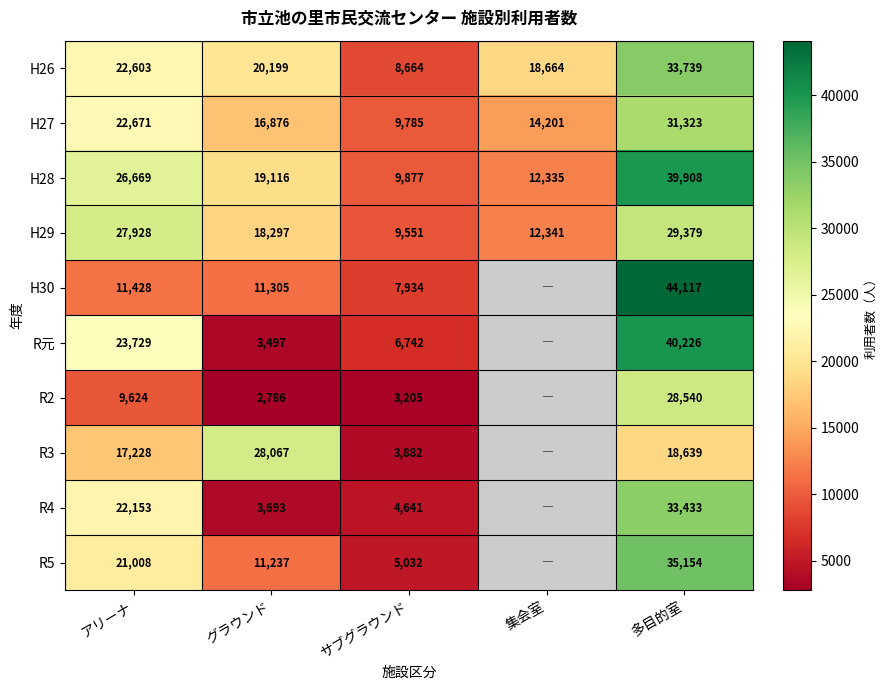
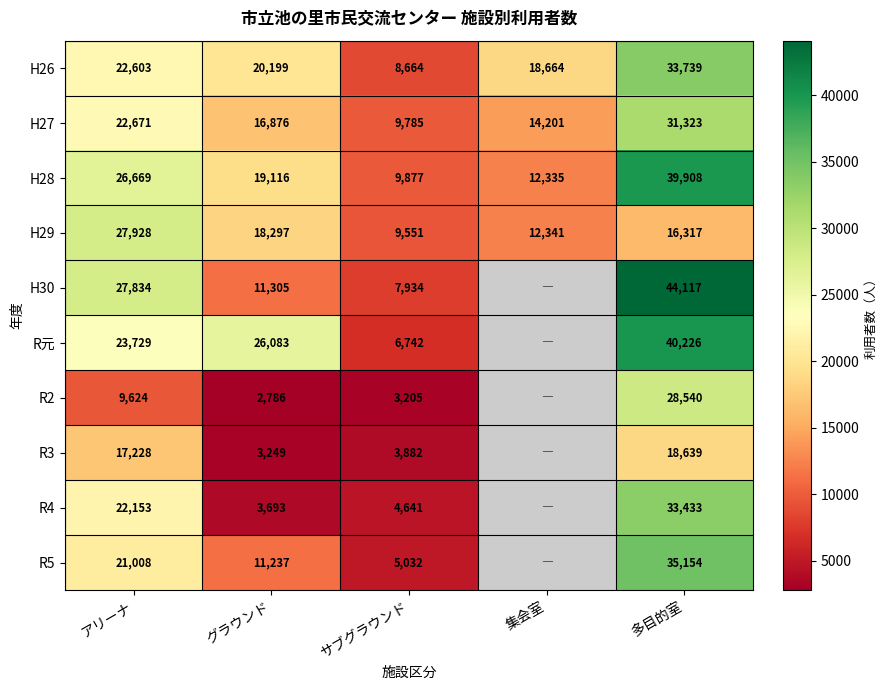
H29, 多目的室: 29,379 -> 16,317
H30, アリーナ: 11,428 -> 27,834
R元, グラウンド: 3,497 -> 26,083
R3, グラウンド: 28,067 -> 3,249
